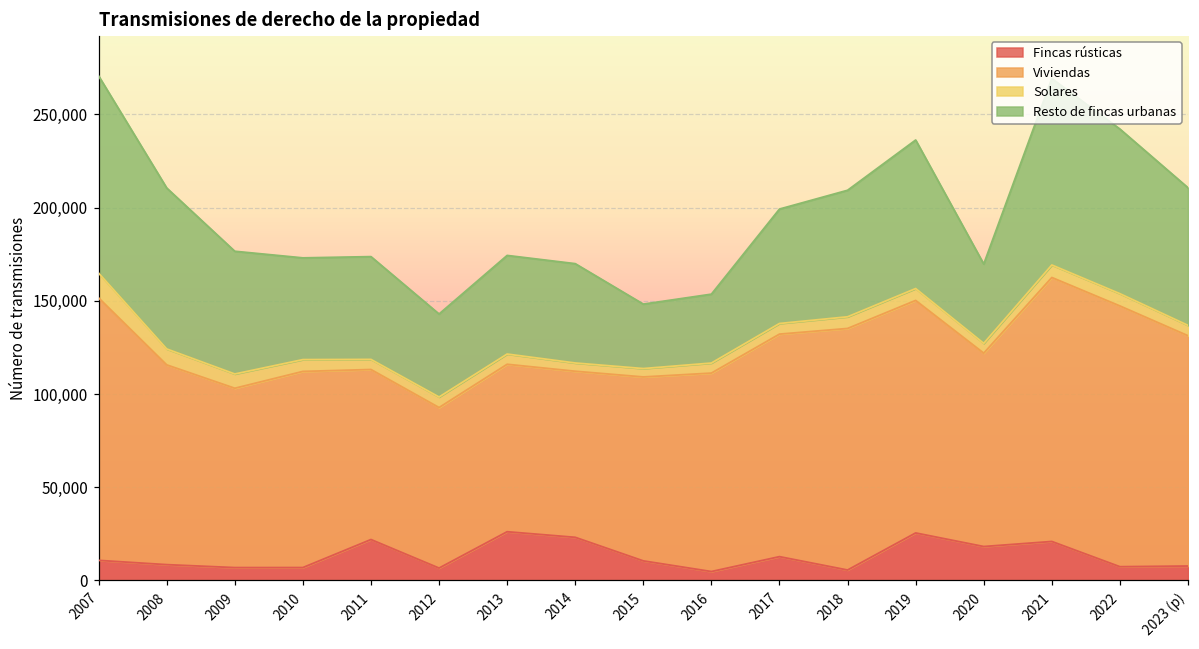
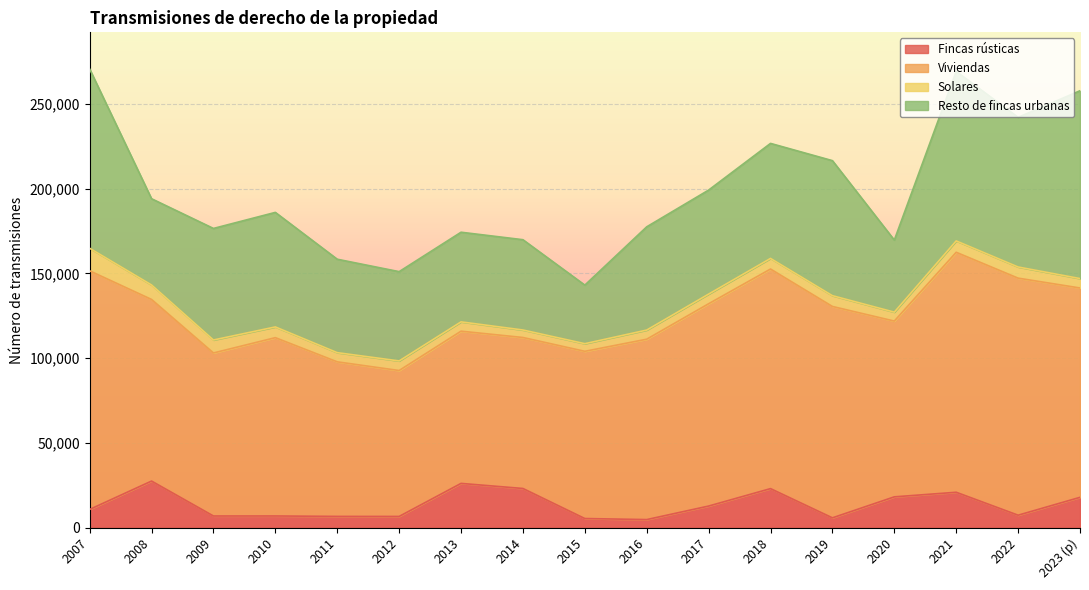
Fincas rústicas, 2008: 8,000 -> 27,000
Resto de fincas urbanas, 2008: 86,000 -> 51,000
Resto de fincas urbanas, 2010: 55,000 -> 68,000
Fincas rústicas, 2011: 22,000 -> 7,000
Resto de fincas urbanas, 2012: 45,000 -> 53,000
Fincas rústicas, 2015: 10,000 -> 5,000
Resto de fincas urbanas, 2016: 37,000 -> 61,000
Fincas rústicas, 2018: 6,000 -> 23,000
Fincas rústicas, 2019: 25,000 -> 6,000
Fincas rústicas, 2023 (p): 8,000 -> 18,000
Resto de fincas urbanas, 2023 (p): 74,000 -> 111,000
